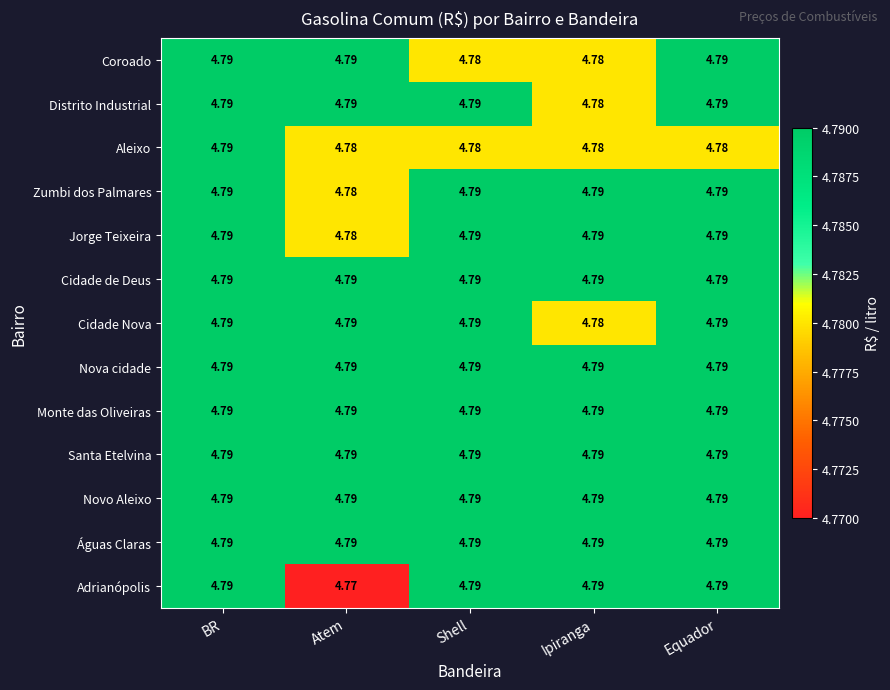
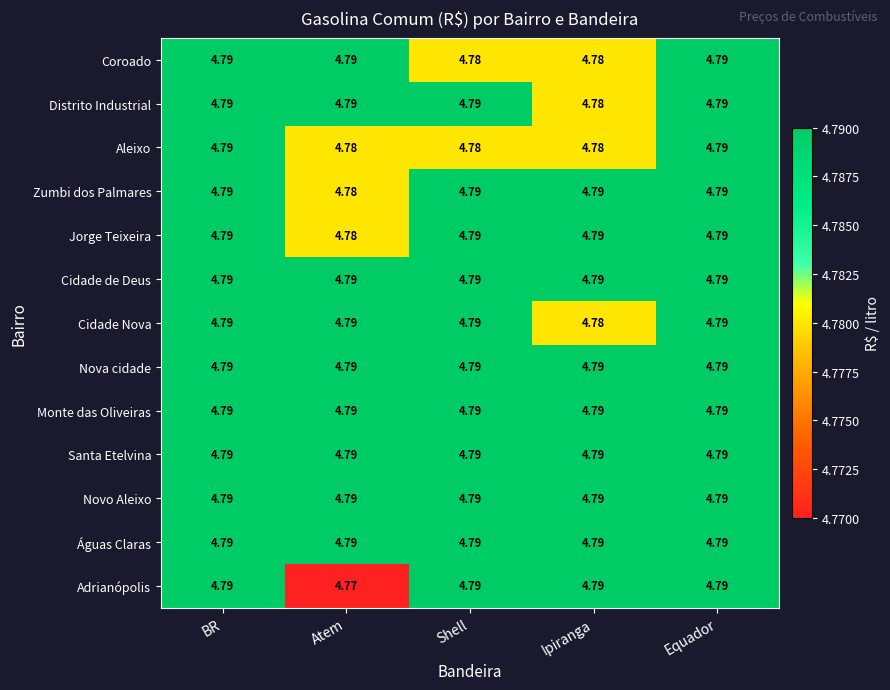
Aleixo, Equador: 4.78 -> 4.79
